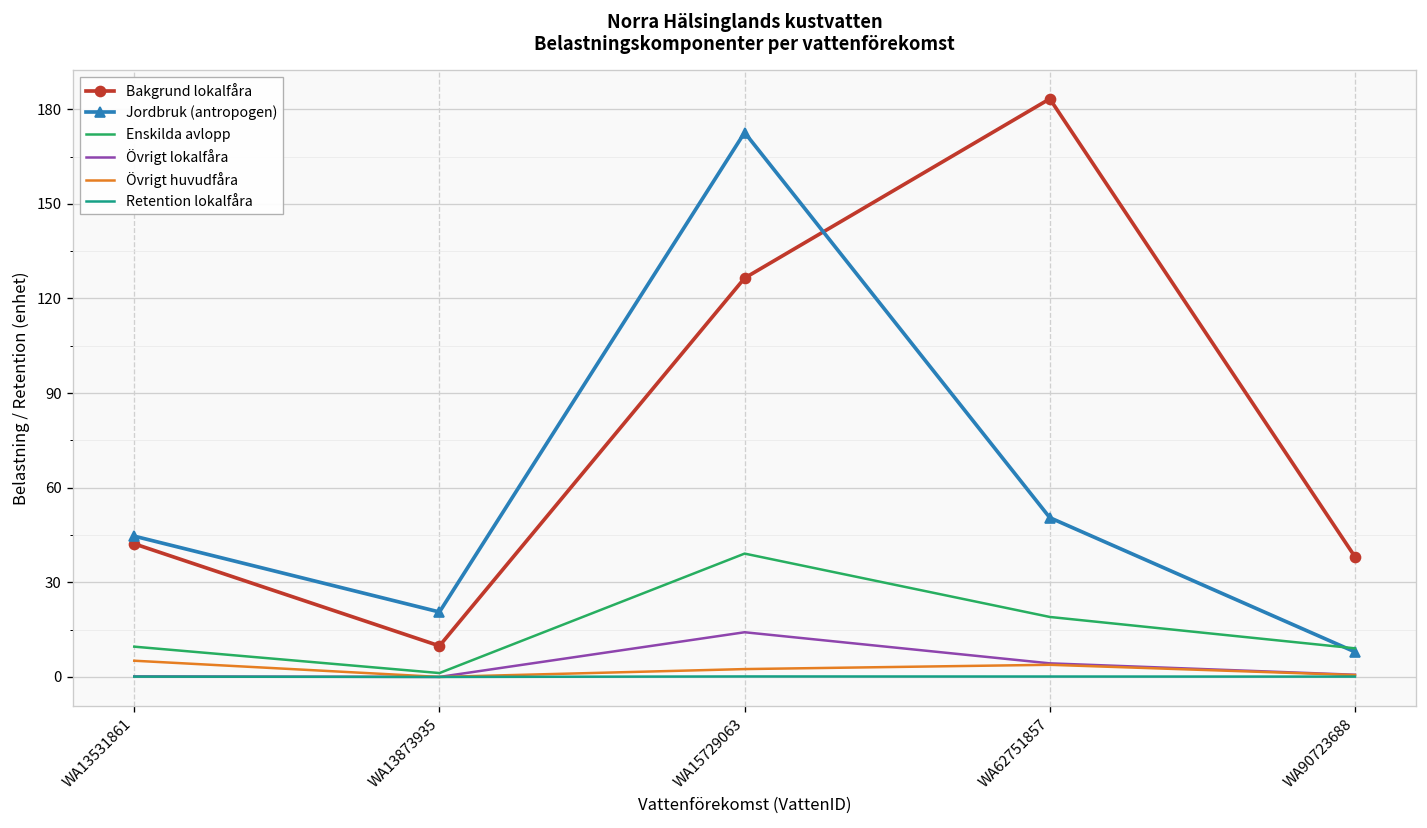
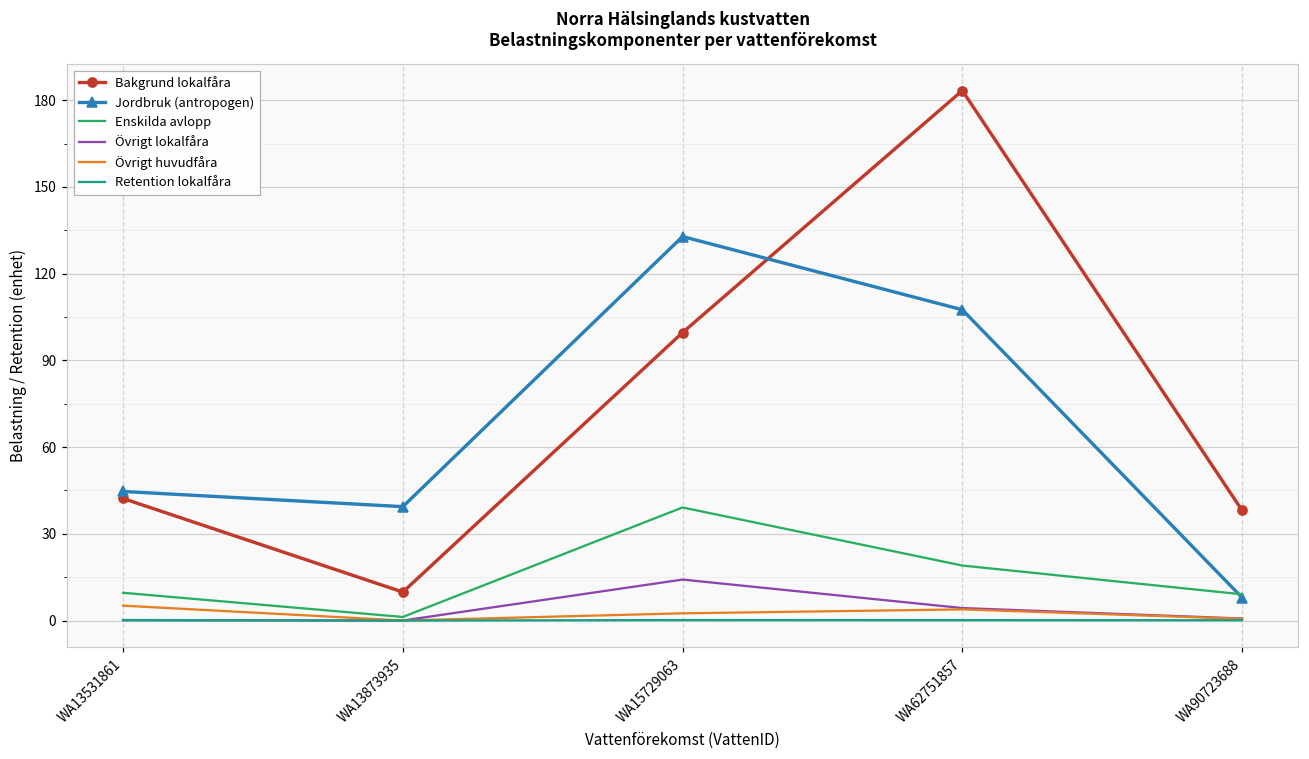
Jordbruk (antropogen), WA13873935: 21 -> 39
Bakgrund lokalfåra, WA15729063: 126 -> 100
Jordbruk (antropogen), WA15729063: 173 -> 133
Jordbruk (antropogen), WA62751857: 51 -> 108
